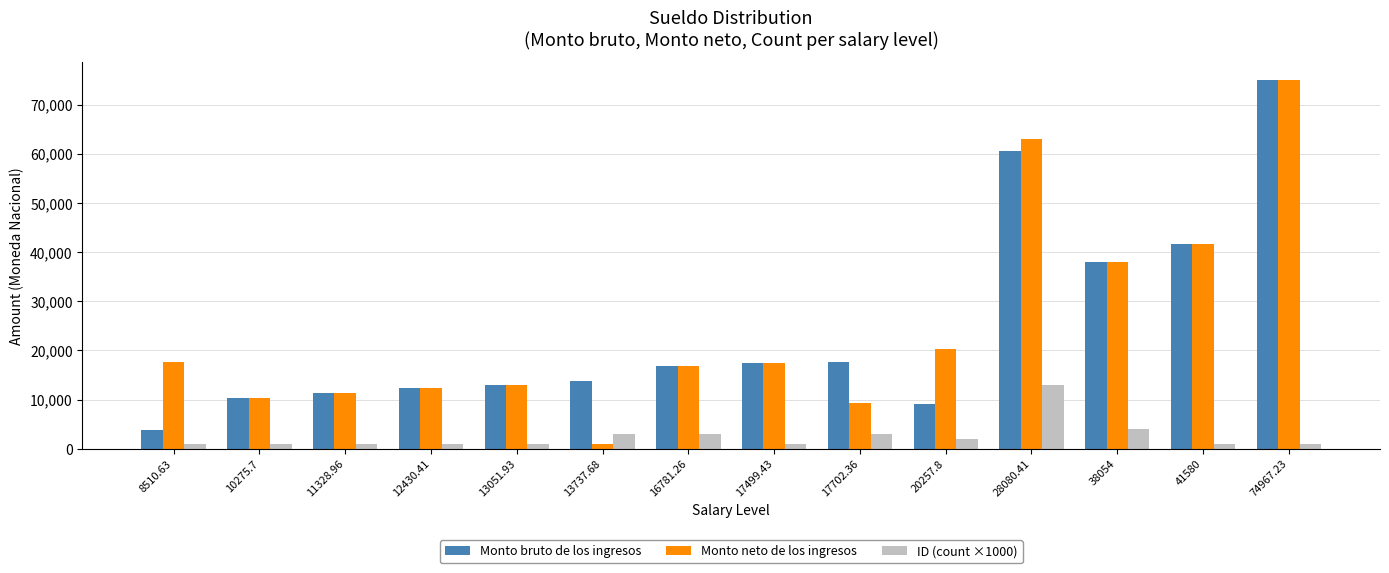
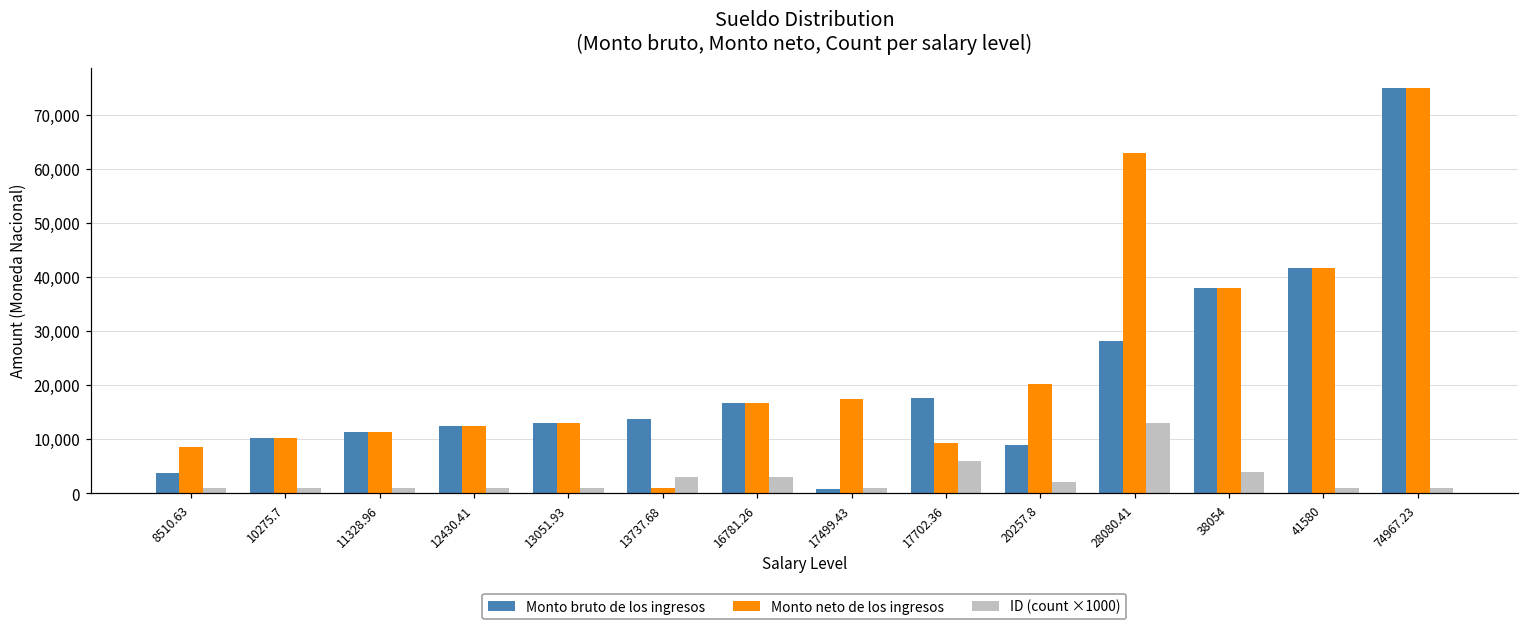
Monto neto de los ingresos, 8510.63: 18,000 -> 9,000
Monto bruto de los ingresos, 17499.43: 17,000 -> 1,000
ID (count ×1000), 17702.36: 3,000 -> 6,000
Monto bruto de los ingresos, 28080.41: 61,000 -> 28,000
